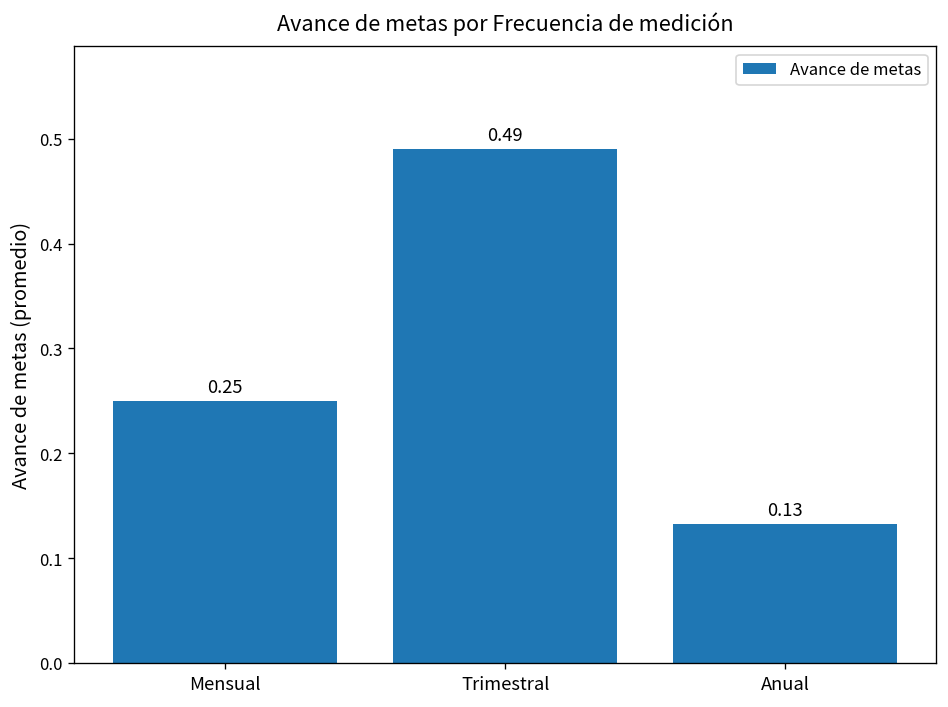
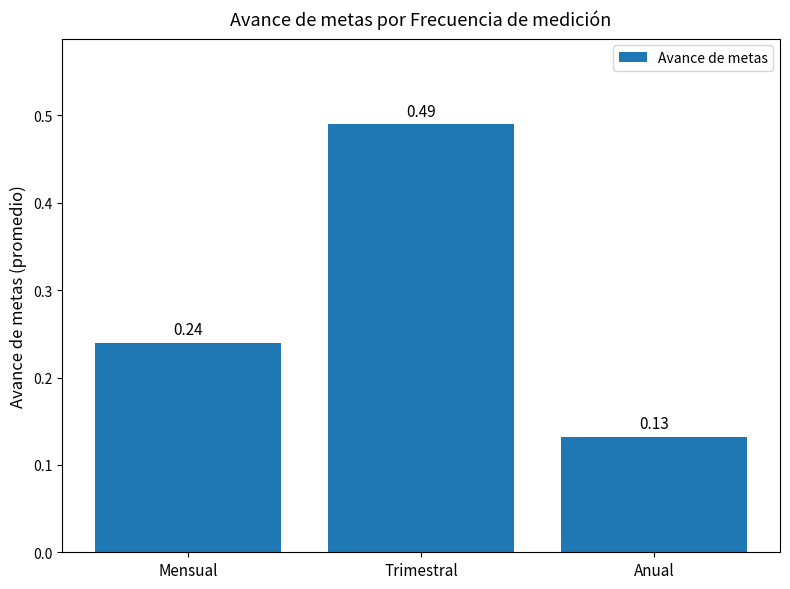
Mensual: 0.25 -> 0.24
